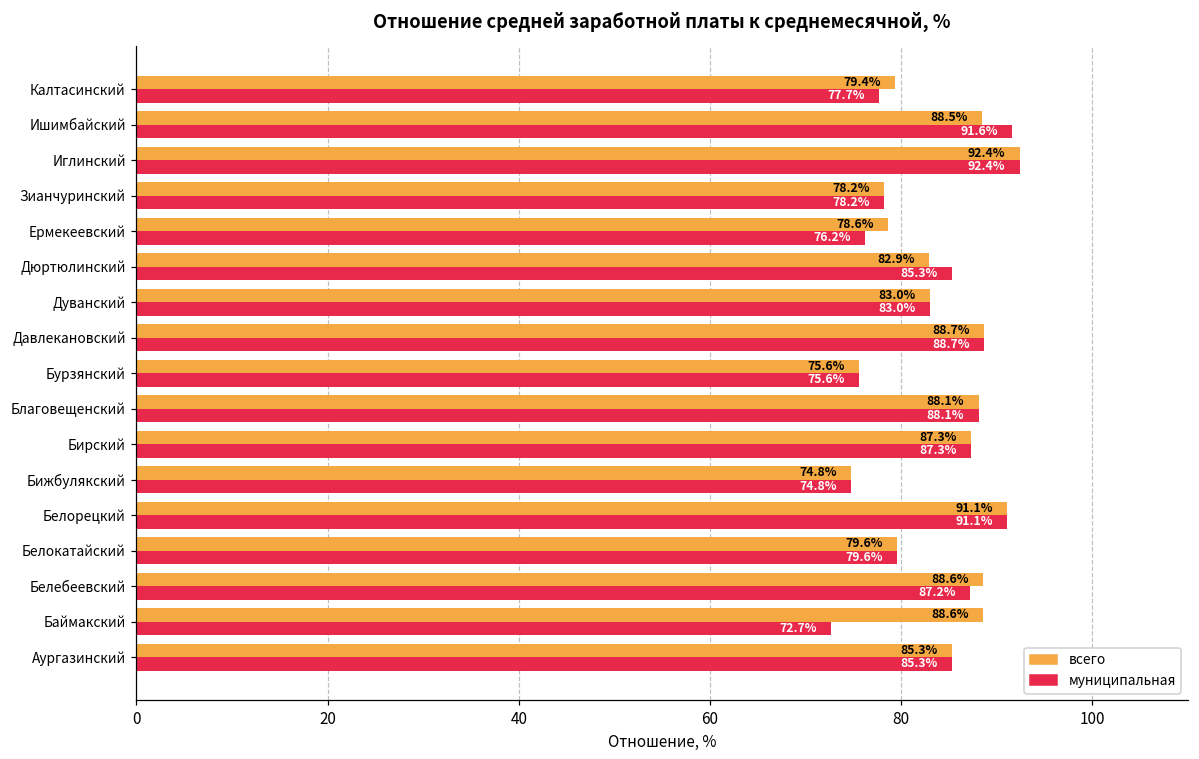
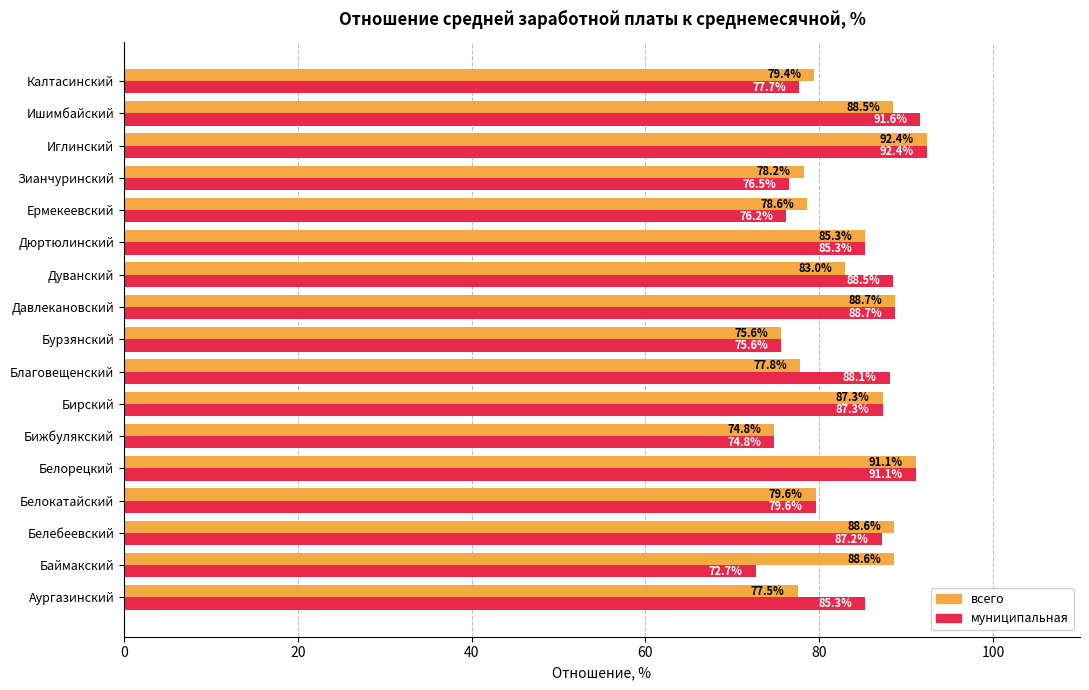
муниципальная, Зианчуринский: 78.2% -> 76.5%
всего, Дюртюлинский: 82.9% -> 85.3%
муниципальная, Дуванский: 83.0% -> 88.5%
всего, Благовещенский: 88.1% -> 77.8%
всего, Аургазинский: 85.3% -> 77.5%
